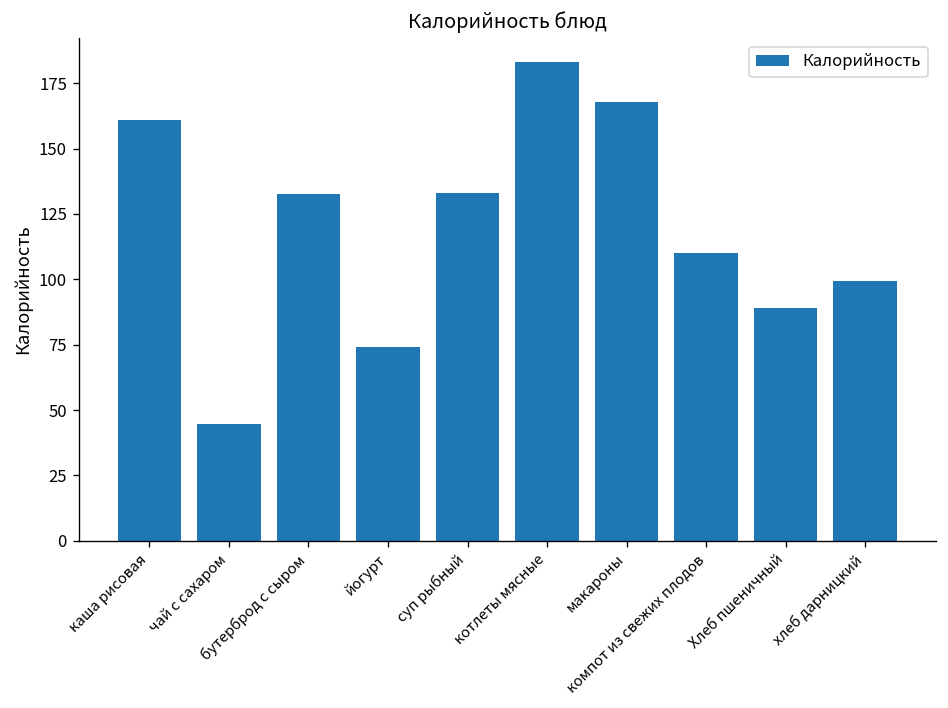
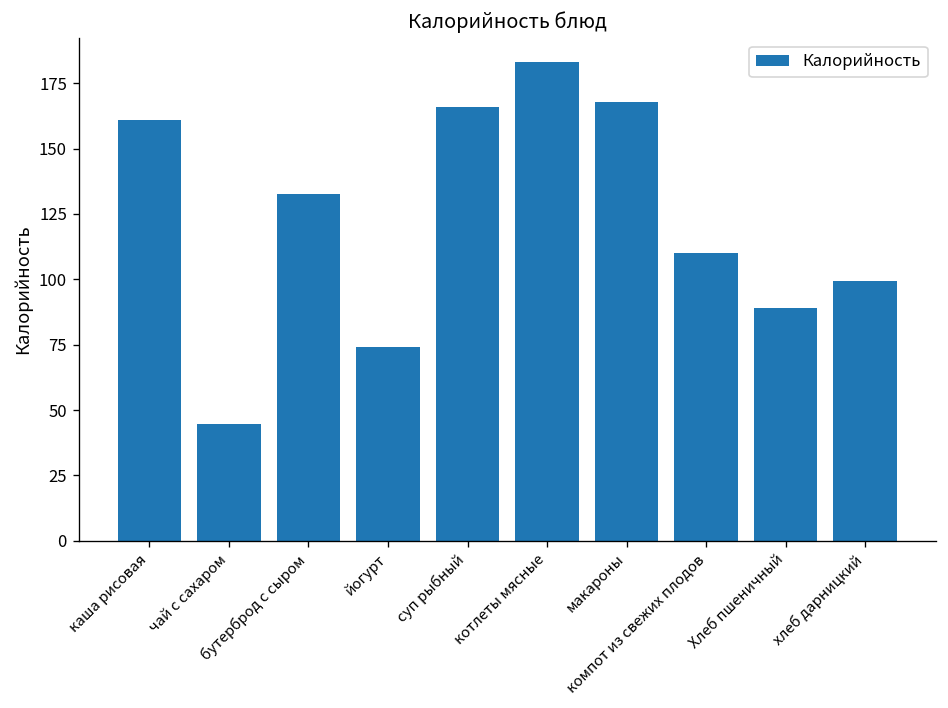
суп рыбный: 133 -> 166
